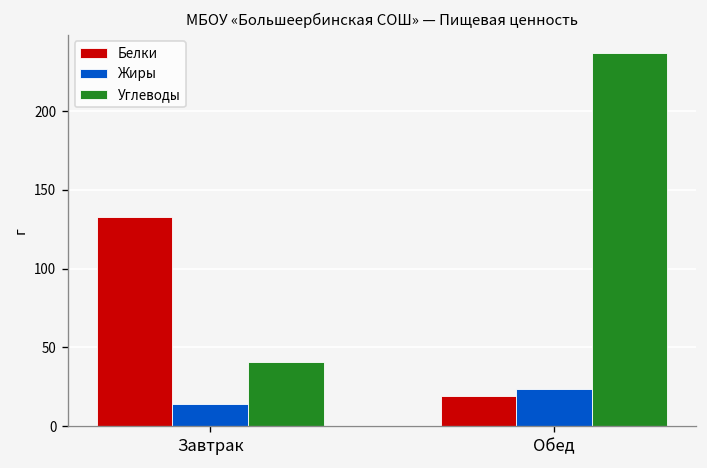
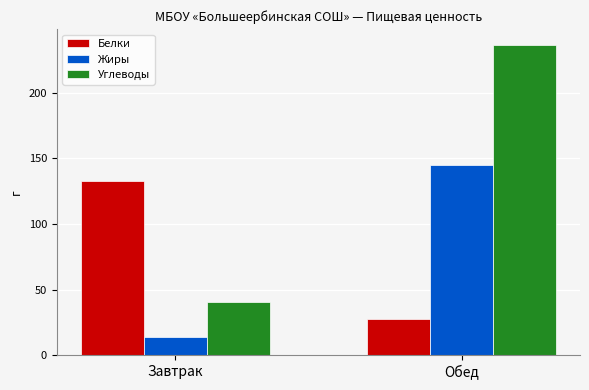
Белки, Обед: 19 -> 28
Жиры, Обед: 23 -> 145
